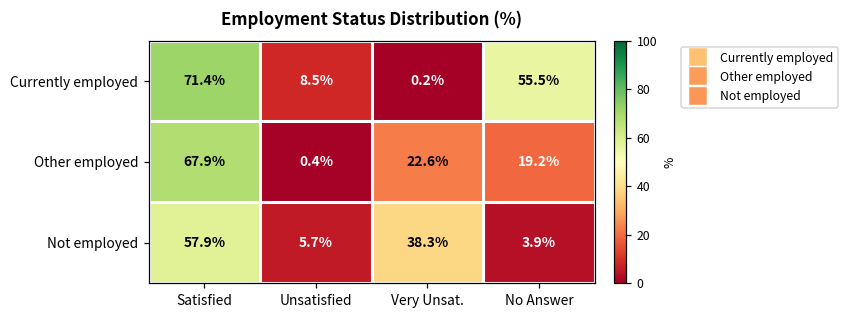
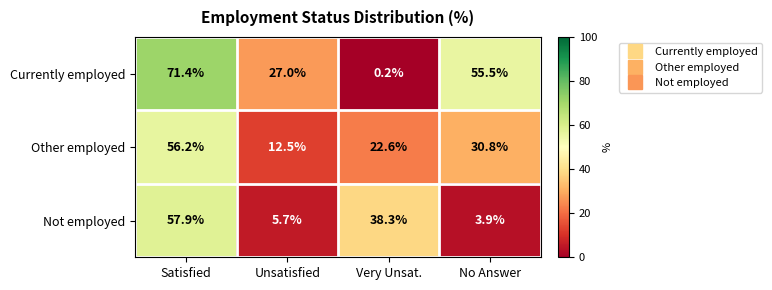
Currently employed, Unsatisfied: 8.5% -> 27.0%
Other employed, Satisfied: 67.9% -> 56.2%
Other employed, Unsatisfied: 0.4% -> 12.5%
Other employed, No Answer: 19.2% -> 30.8%
